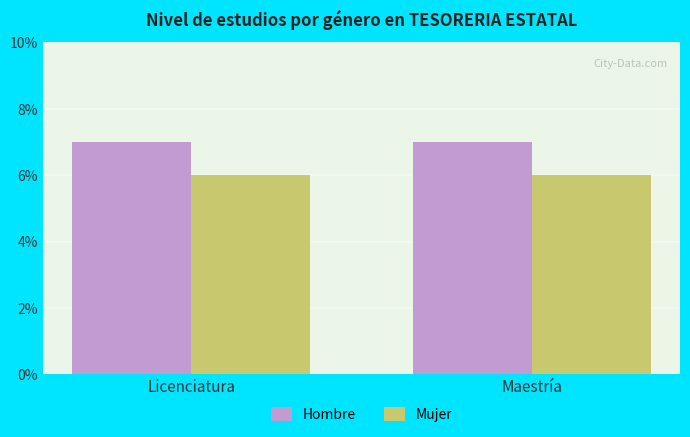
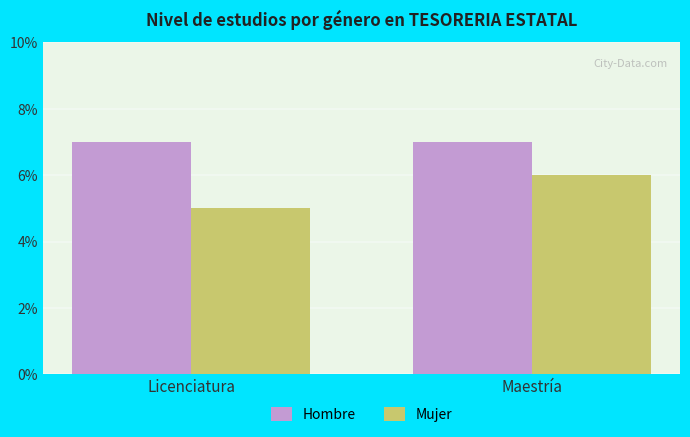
Mujer, Licenciatura: 6% -> 5%
